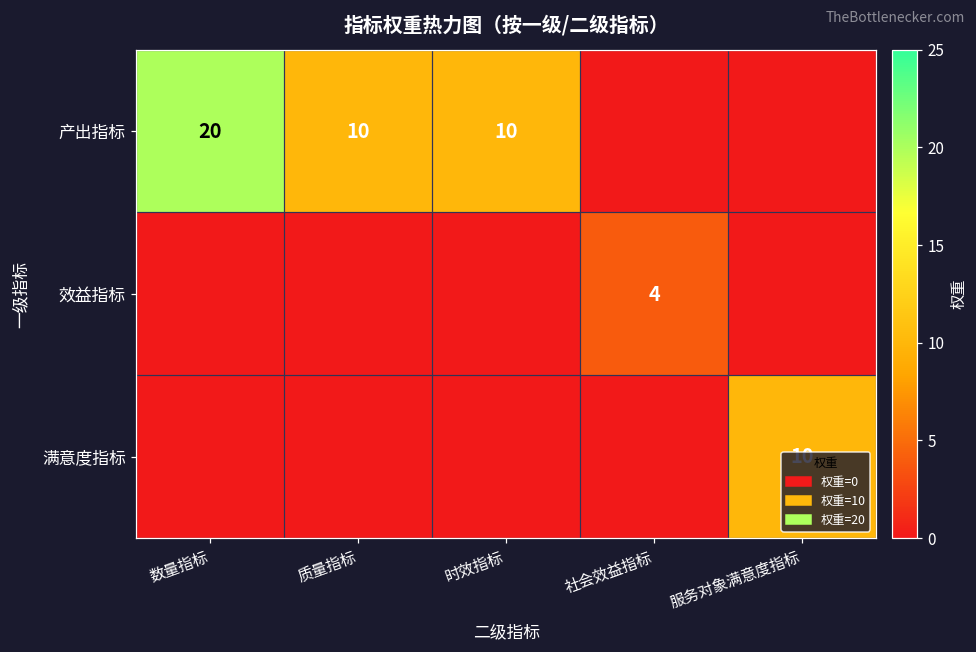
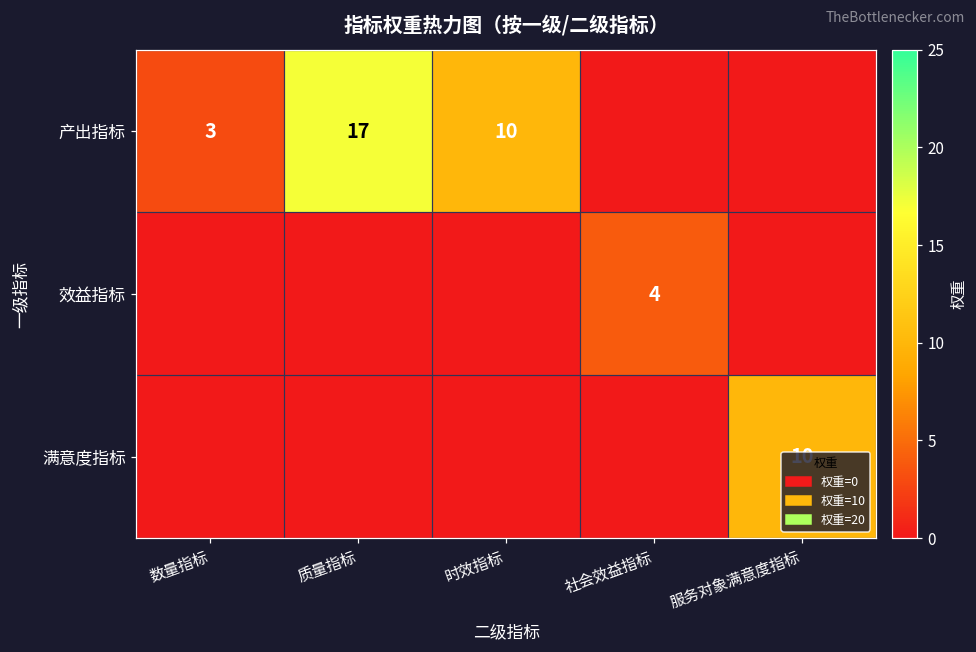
产出指标, 数量指标: 20 -> 3
产出指标, 质量指标: 10 -> 17
